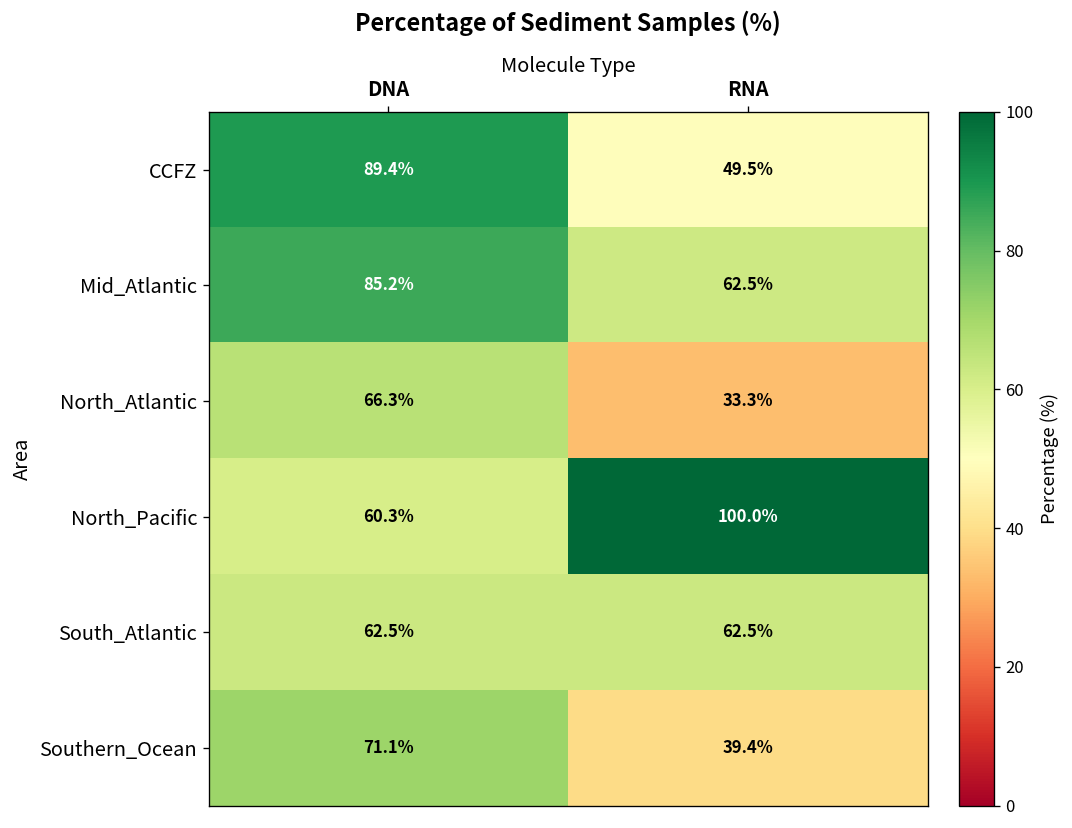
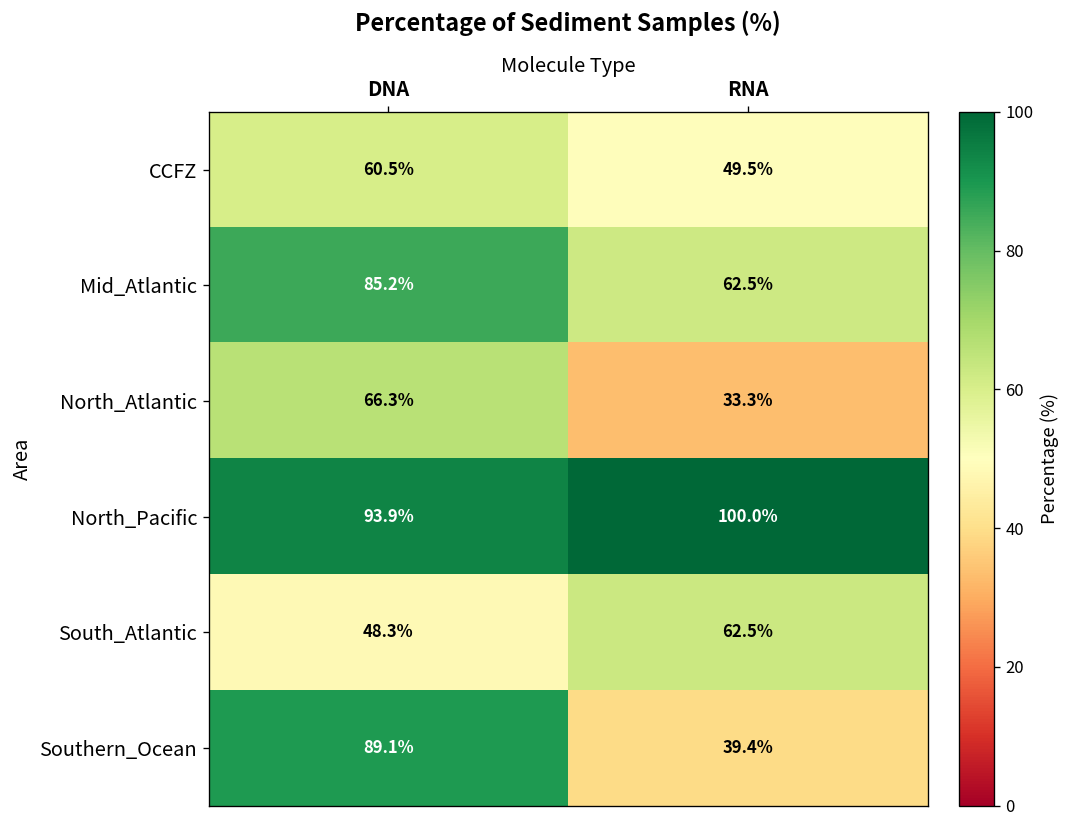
CCFZ, DNA: 89.4% -> 60.5%
North_Pacific, DNA: 60.3% -> 93.9%
South_Atlantic, DNA: 62.5% -> 48.3%
Southern_Ocean, DNA: 71.1% -> 89.1%
